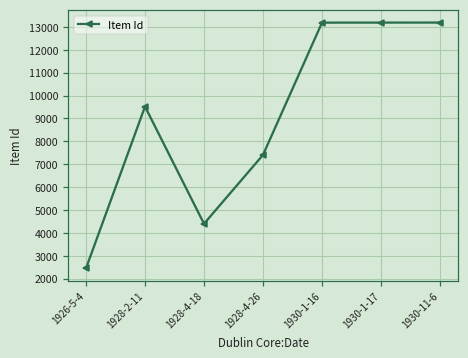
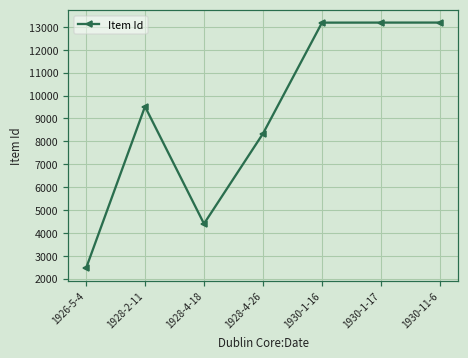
1928-4-26: 7400 -> 8300
